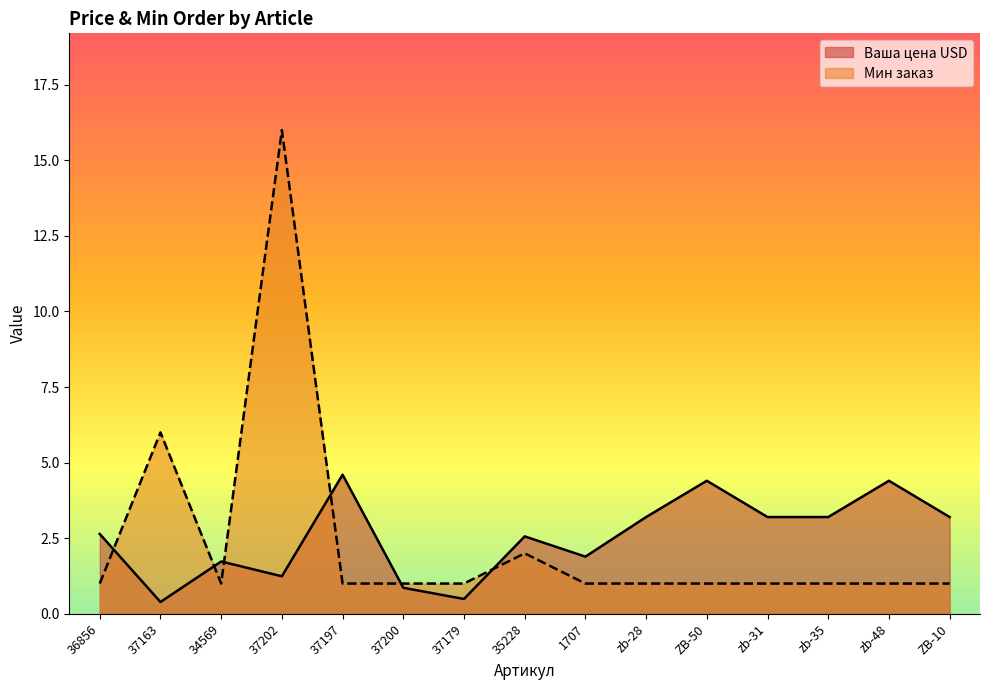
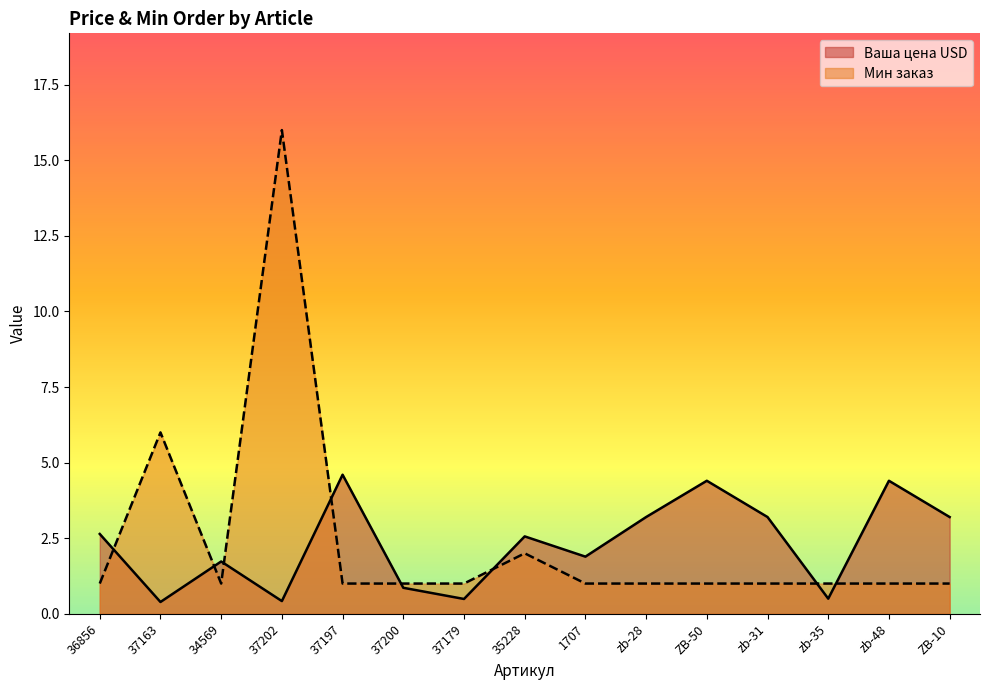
Ваша цена USD, 37202: 1.2 -> 0.4
Ваша цена USD, zb-35: 3.2 -> 0.5
